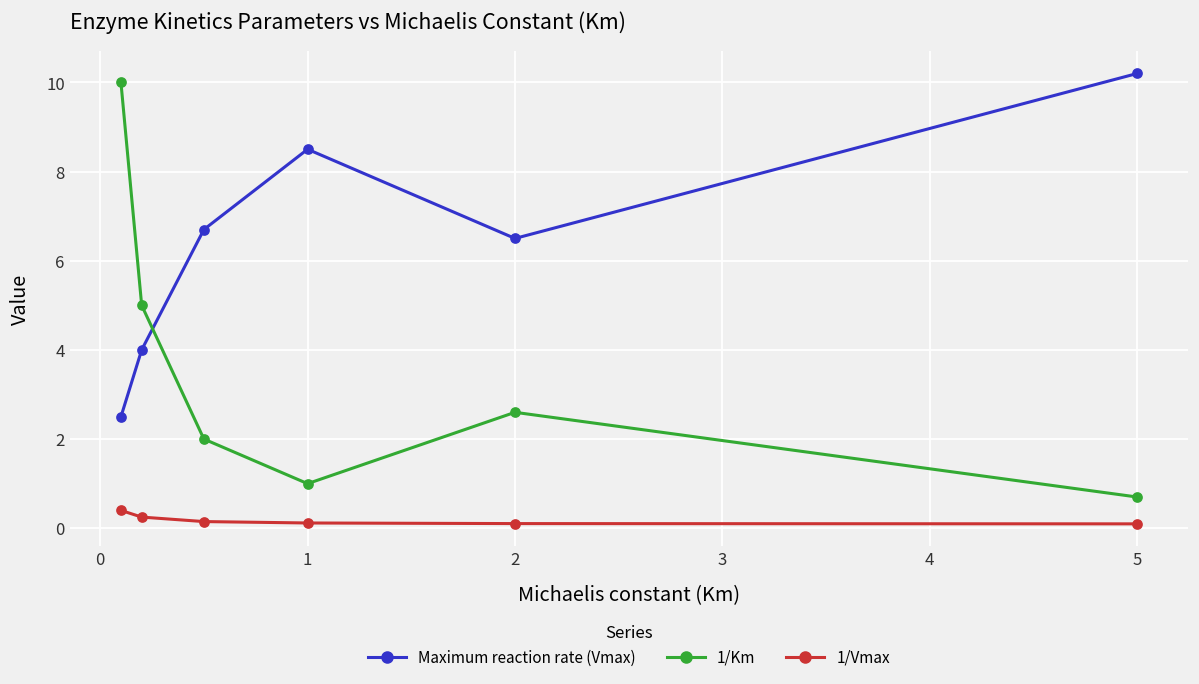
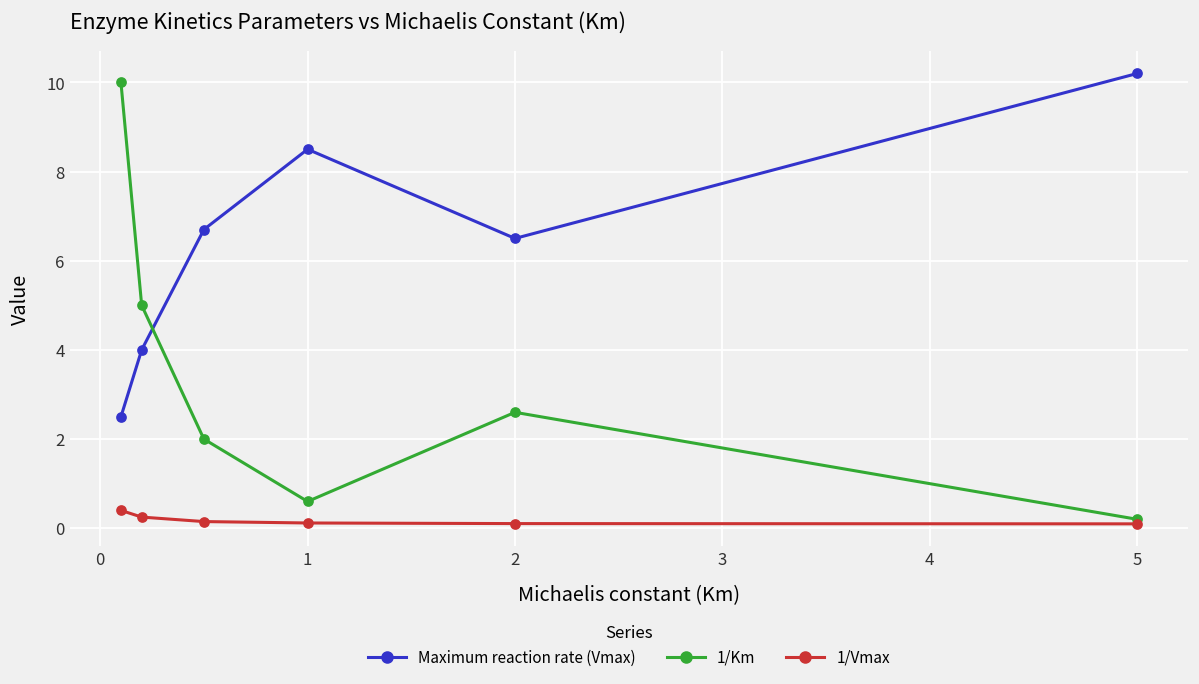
1/Km, 1: 1.0 -> 0.6
1/Km, 5: 0.7 -> 0.2
